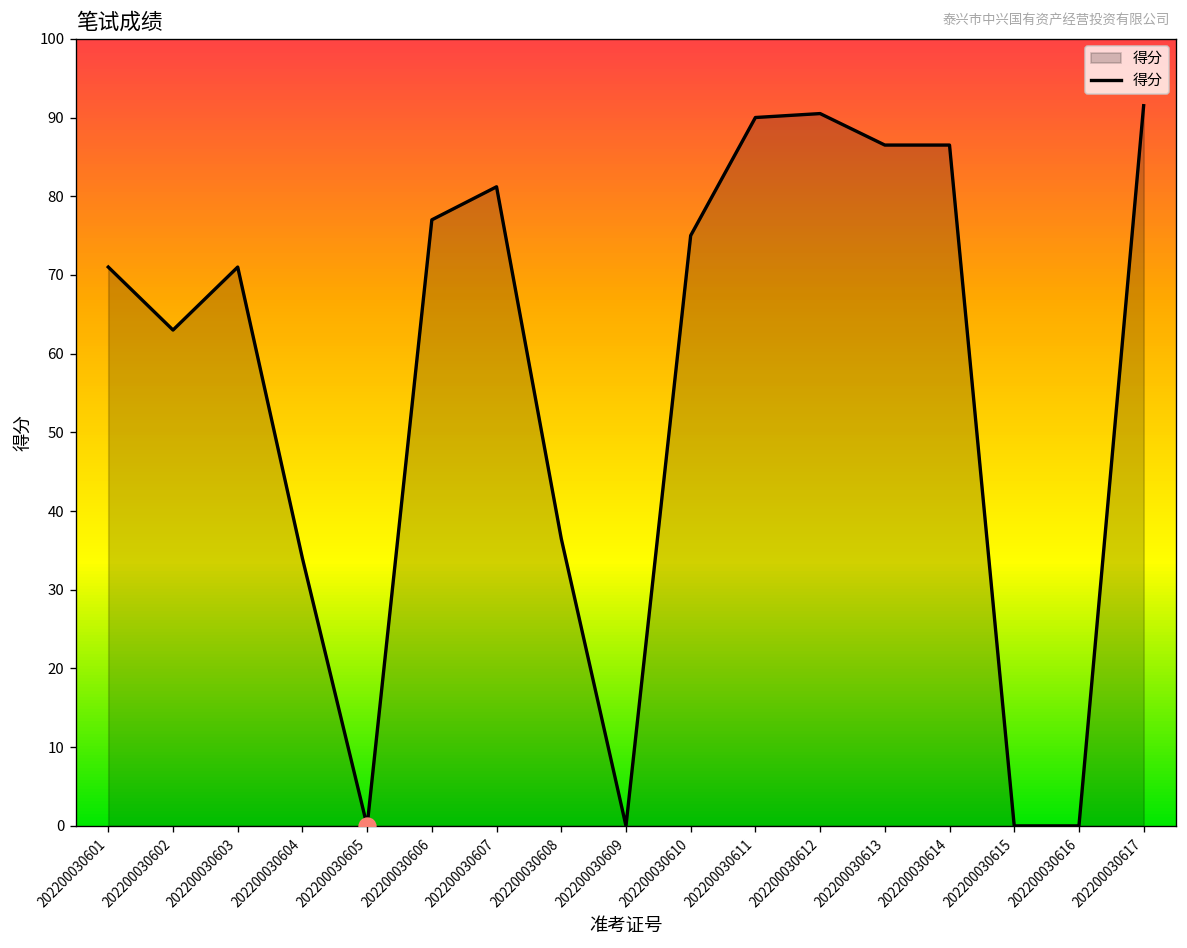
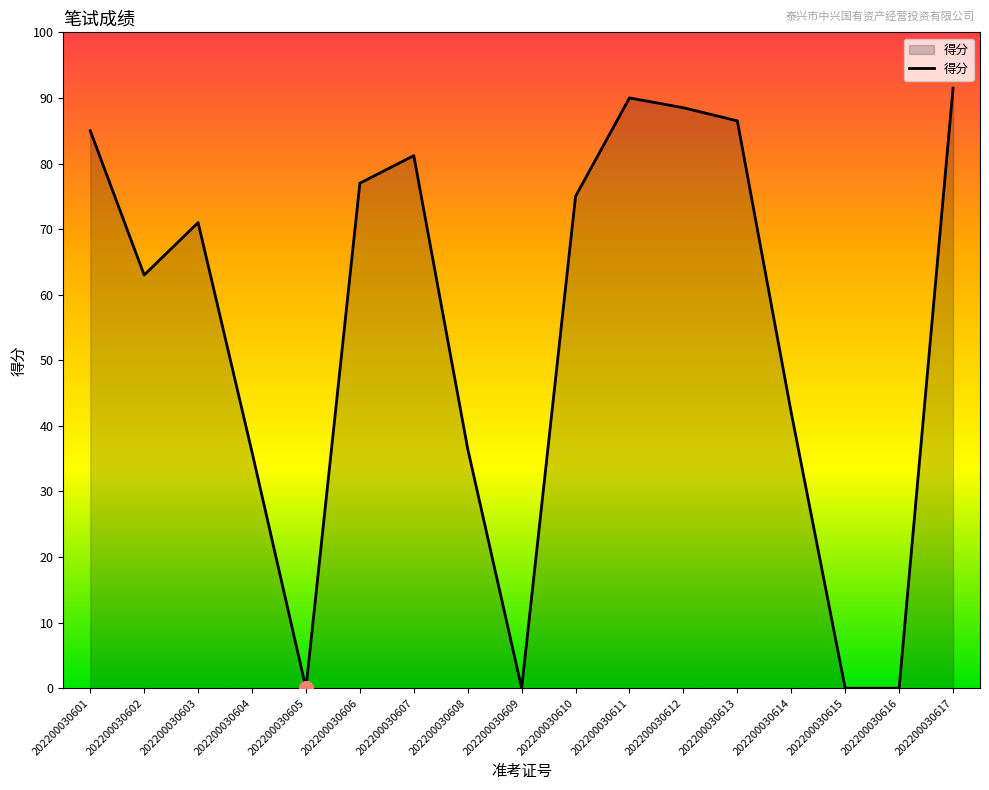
得分, 202200030601: 71 -> 85
得分, 202200030604: 34 -> 36
得分, 202200030612: 91 -> 89
得分, 202200030614: 87 -> 42
